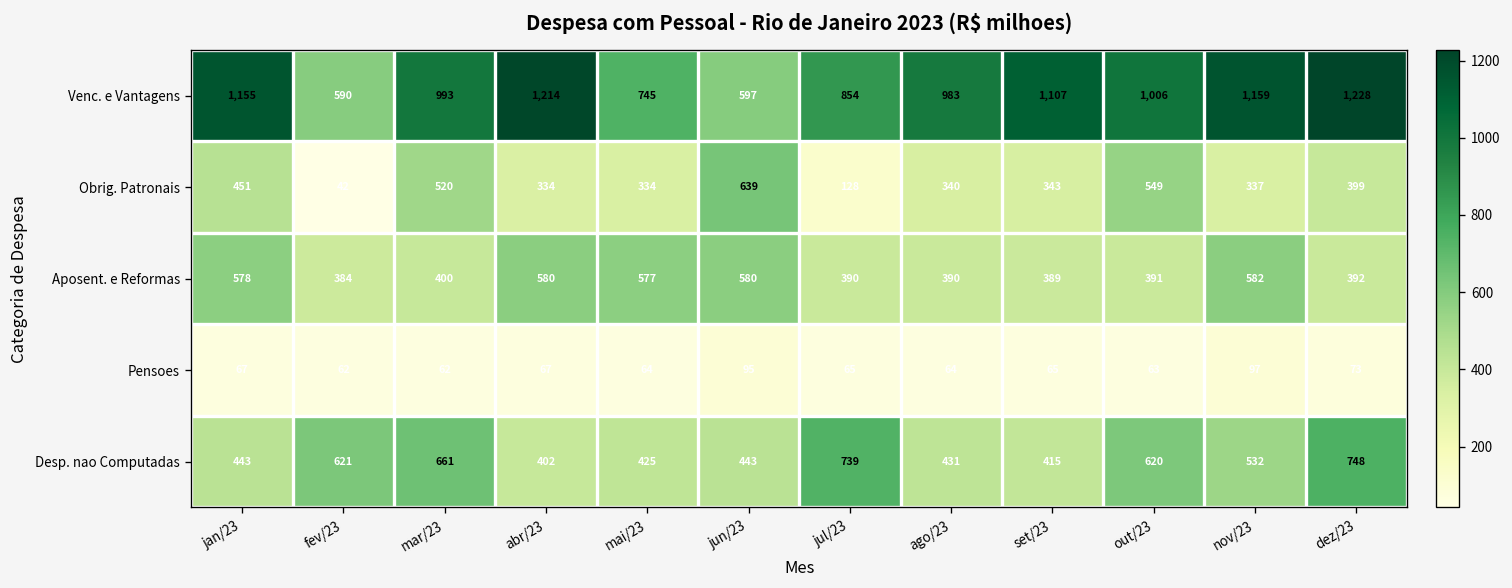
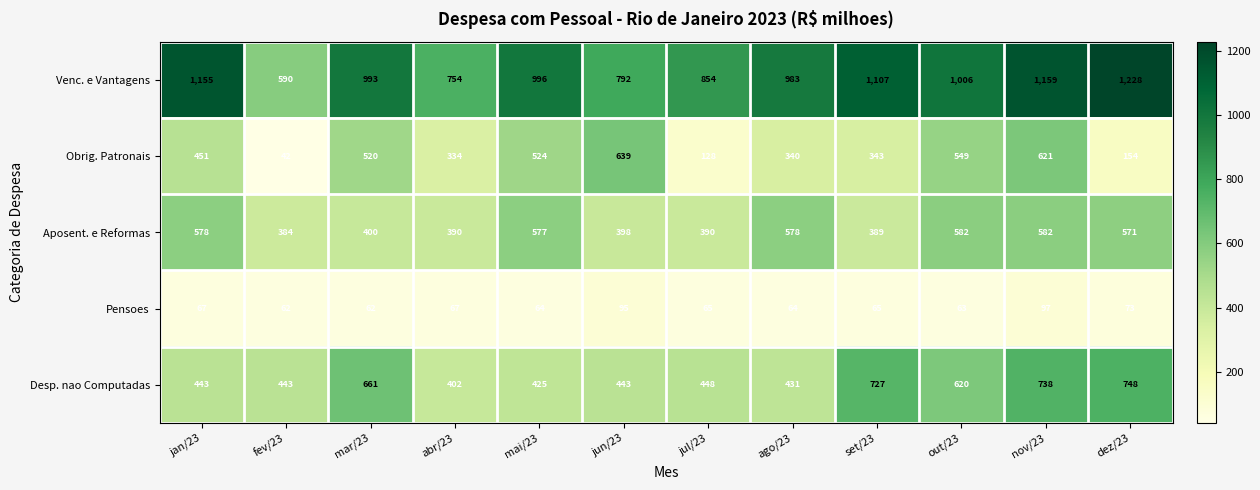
Venc. e Vantagens, abr/23: 1,214 -> 754
Venc. e Vantagens, mai/23: 745 -> 996
Venc. e Vantagens, jun/23: 597 -> 792
Obrig. Patronais, mai/23: 334 -> 524
Obrig. Patronais, nov/23: 337 -> 621
Obrig. Patronais, dez/23: 399 -> 154
Aposent. e Reformas, abr/23: 580 -> 390
Aposent. e Reformas, jun/23: 580 -> 398
Aposent. e Reformas, ago/23: 390 -> 578
Aposent. e Reformas, out/23: 391 -> 582
Aposent. e Reformas, dez/23: 392 -> 571
Desp. nao Computadas, fev/23: 621 -> 443
Desp. nao Computadas, jul/23: 739 -> 448
Desp. nao Computadas, set/23: 415 -> 727
Desp. nao Computadas, nov/23: 532 -> 738
